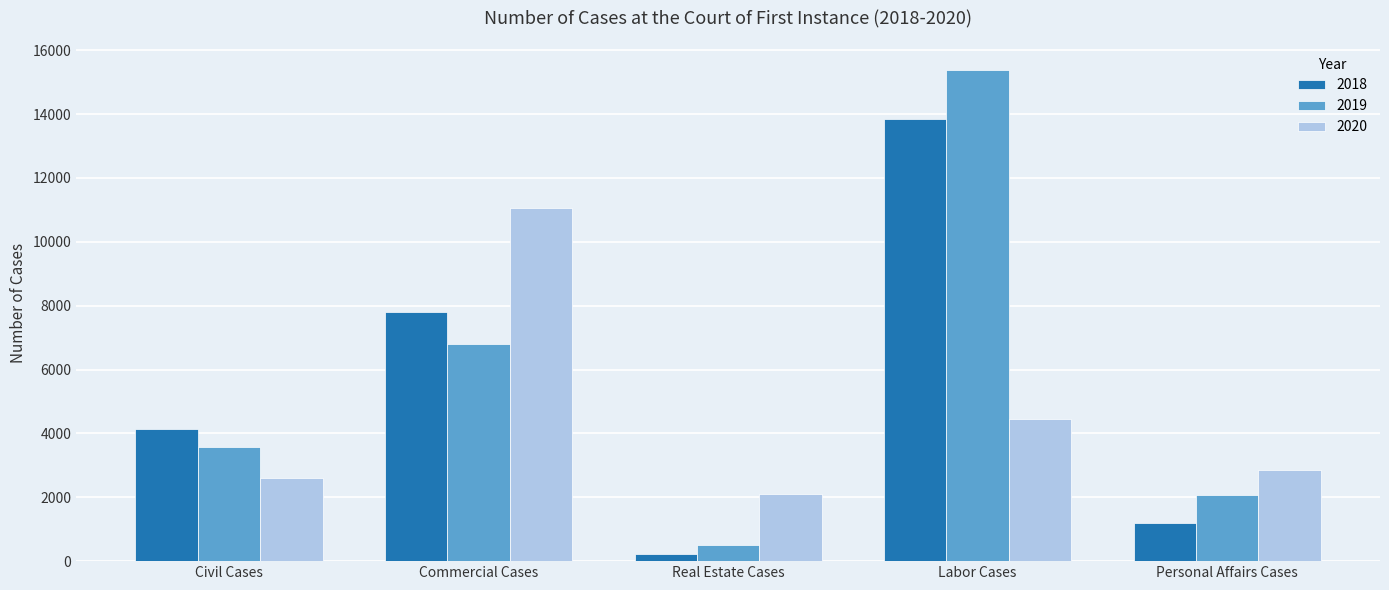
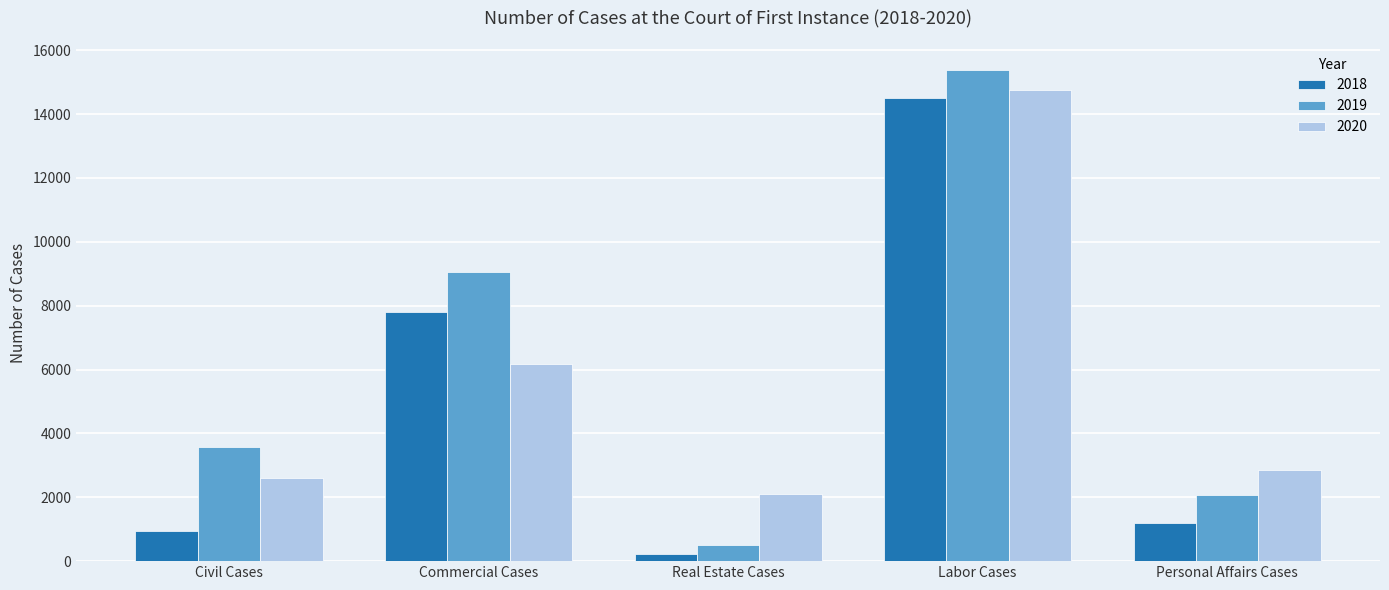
2018, Civil Cases: 4100 -> 900
2019, Commercial Cases: 6800 -> 9100
2020, Commercial Cases: 11100 -> 6200
2018, Labor Cases: 13800 -> 14500
2020, Labor Cases: 4400 -> 14800
